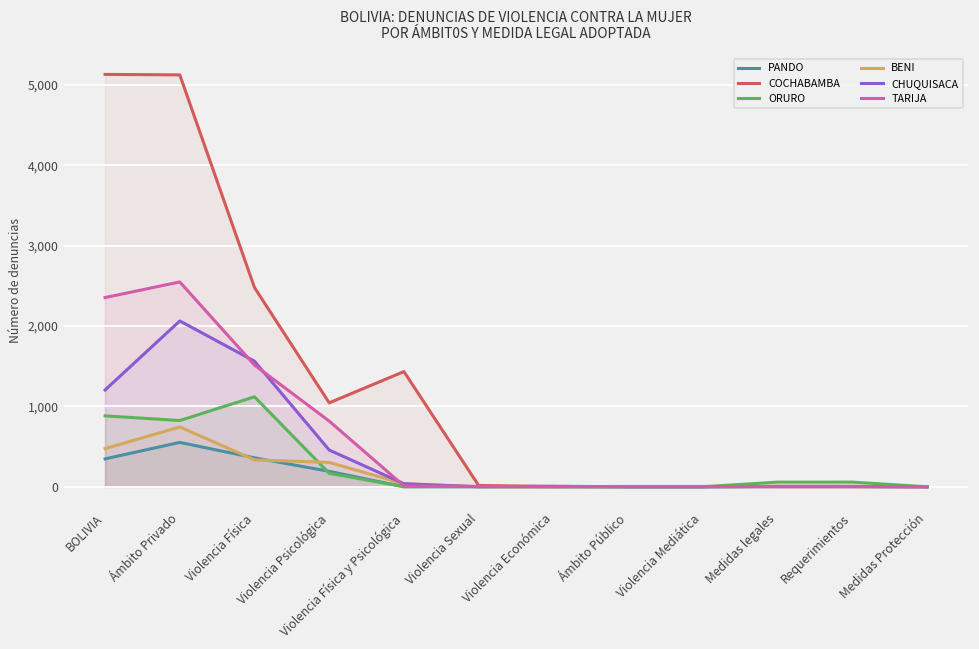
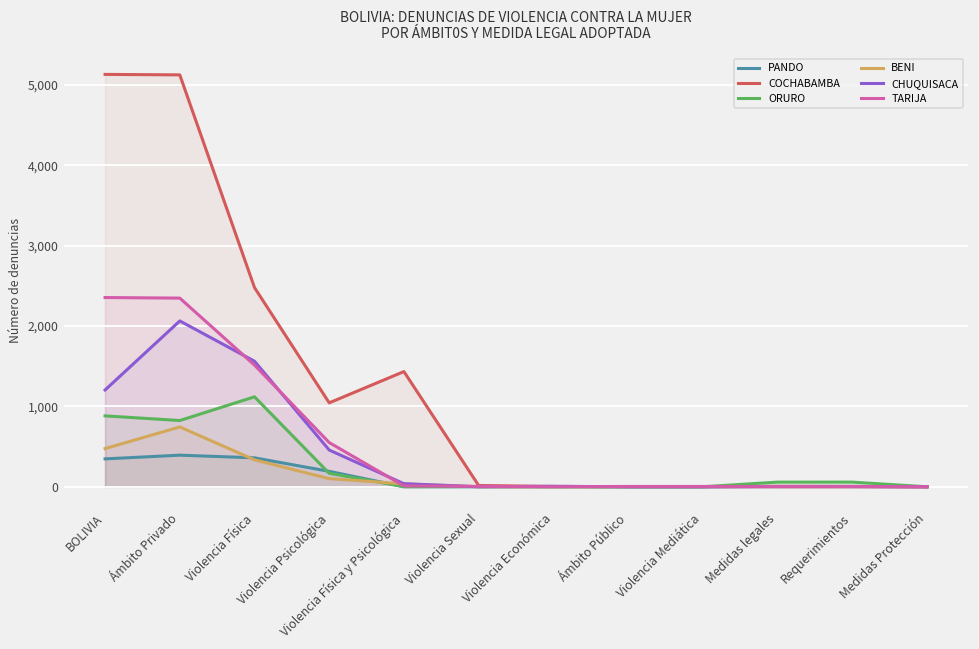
PANDO, Ámbito Privado: 600 -> 400
TARIJA, Ámbito Privado: 2,500 -> 2,300
BENI, Violencia Psicológica: 300 -> 100
TARIJA, Violencia Psicológica: 800 -> 600
